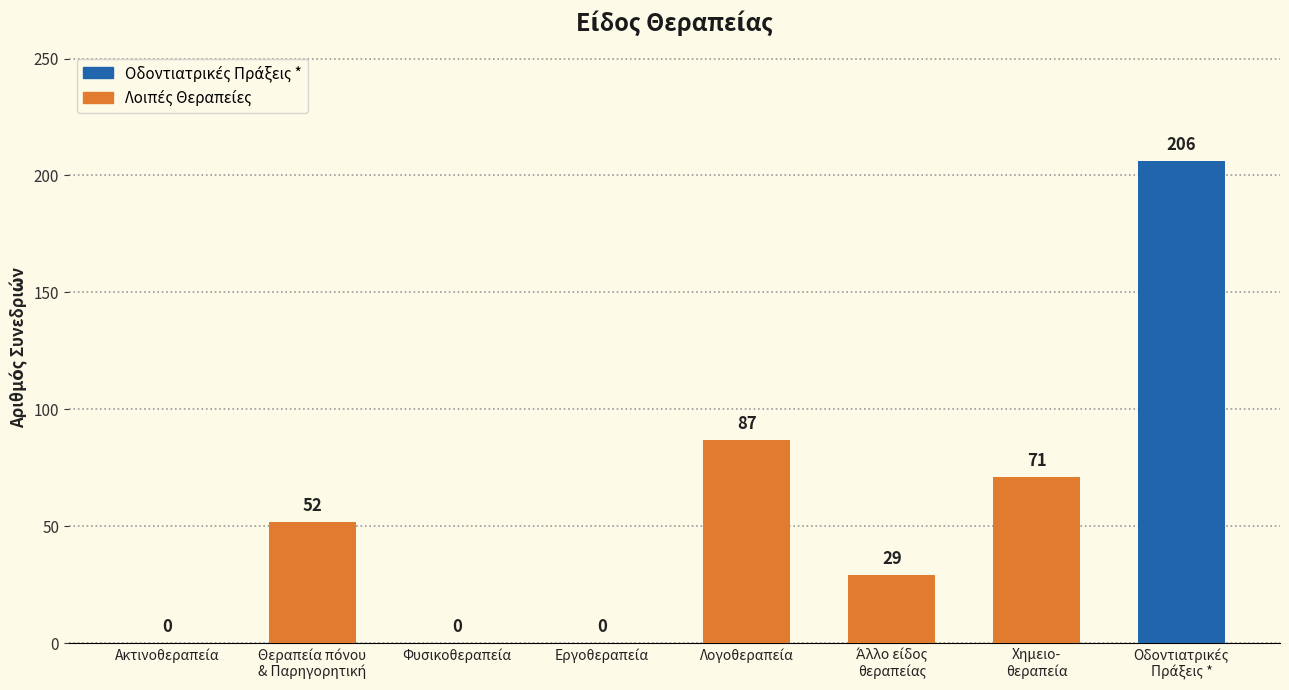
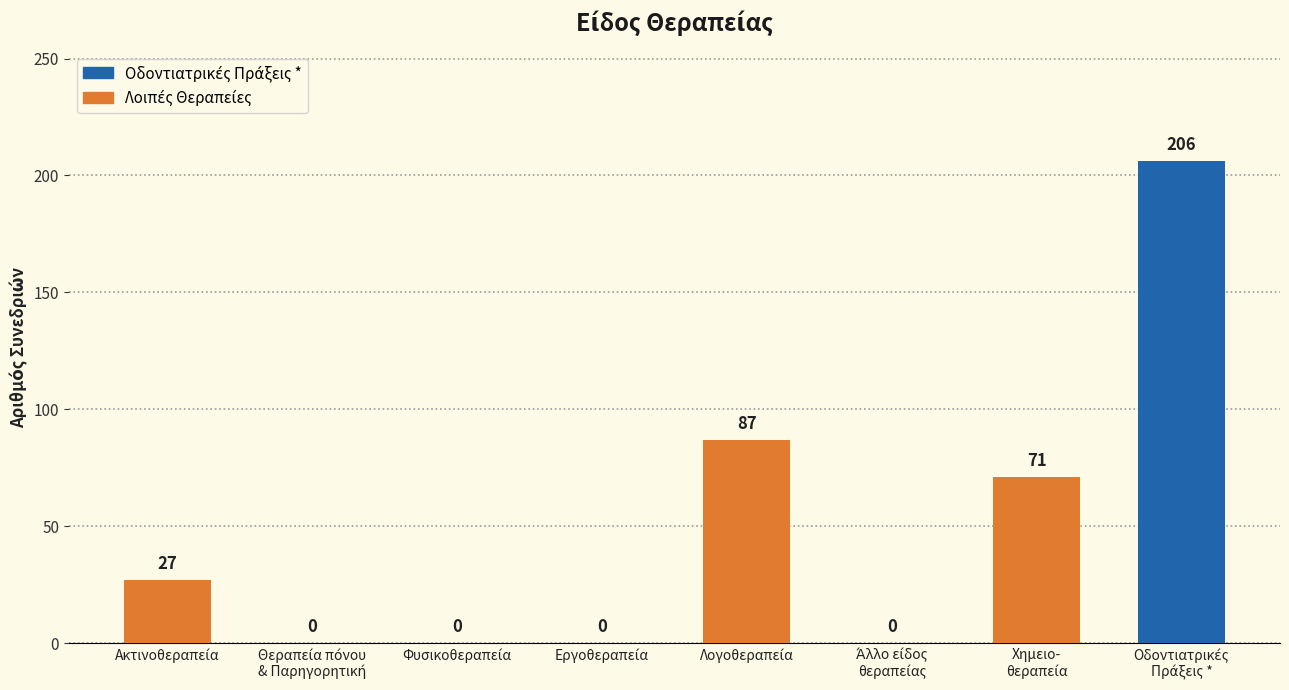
Ακτινοθεραπεία: 0 -> 27
Θεραπεία πόνου & Παρηγορητική: 52 -> 0
Άλλο είδος θεραπείας: 29 -> 0
